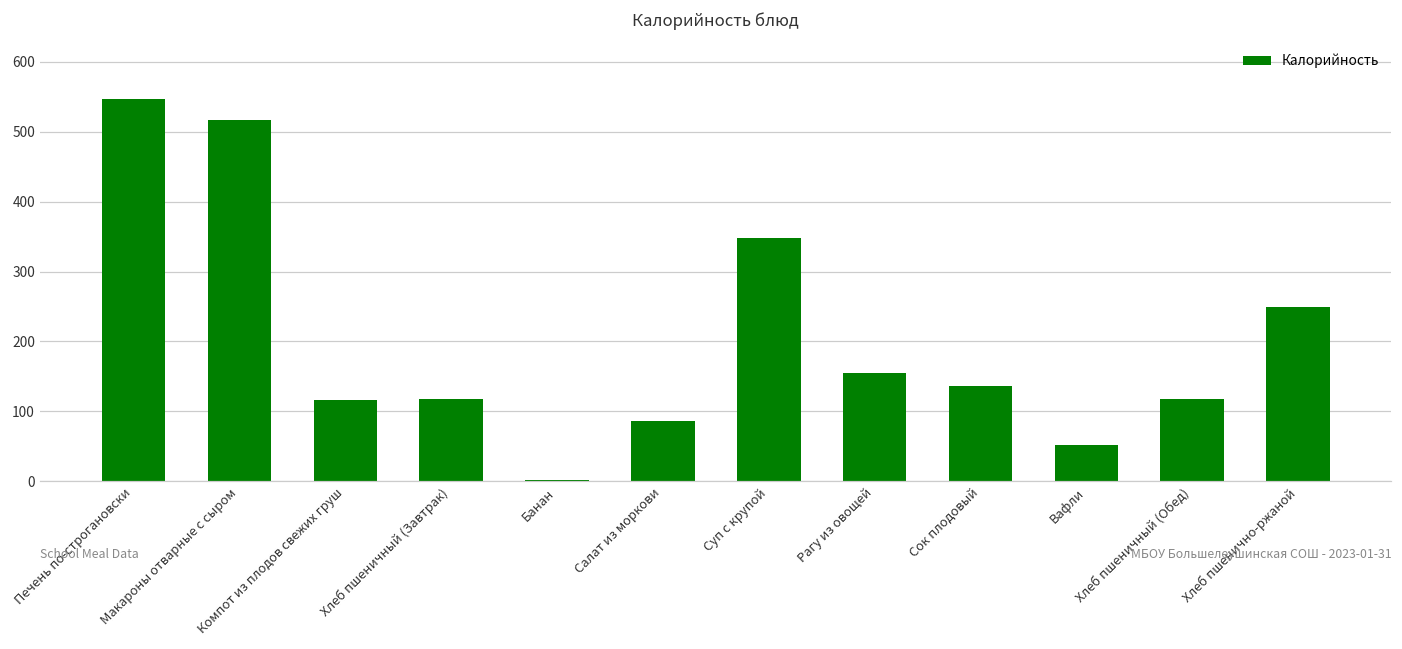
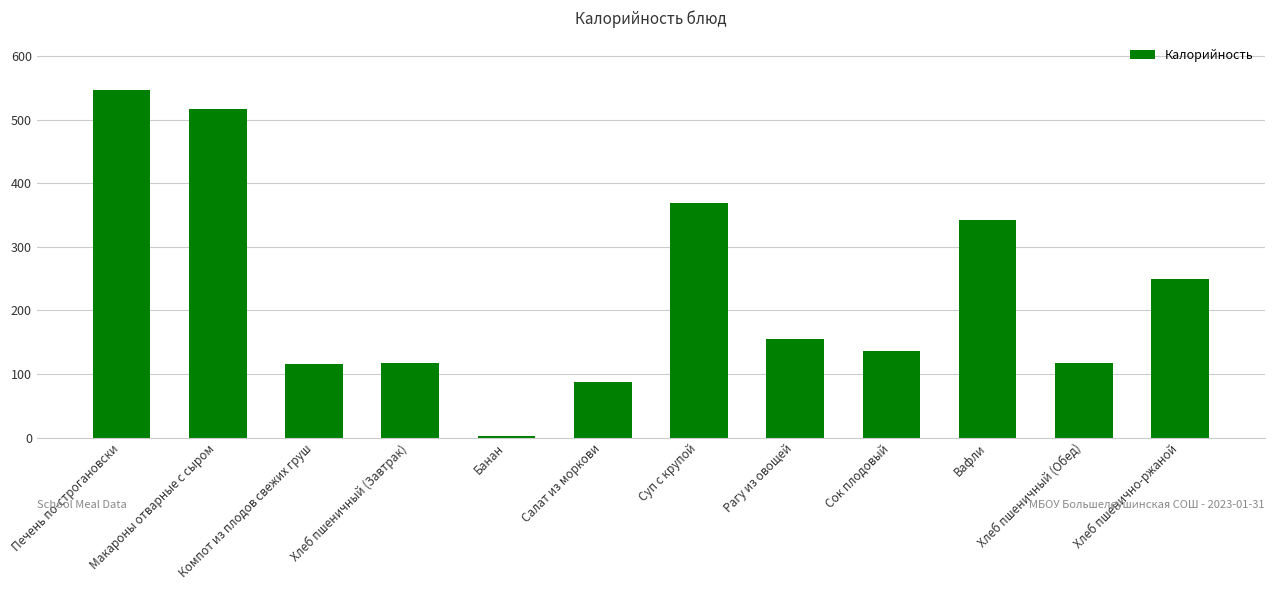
Суп с крупой: 350 -> 370
Вафли: 50 -> 340
